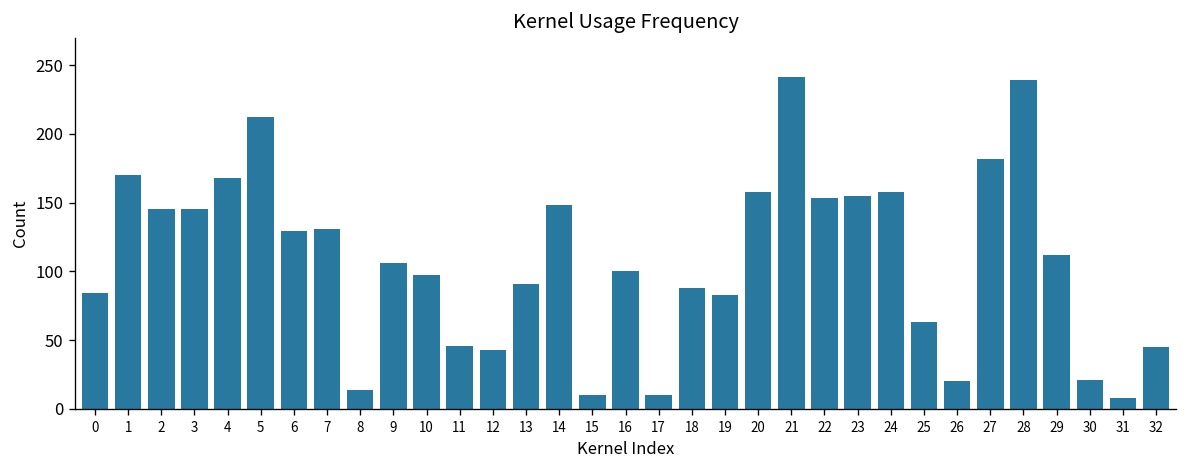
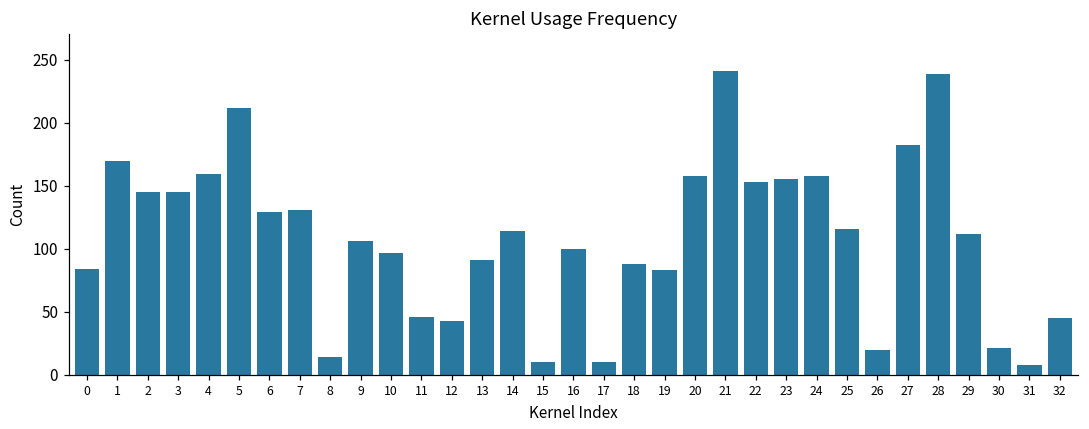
4: 168 -> 159
14: 148 -> 114
25: 63 -> 116
